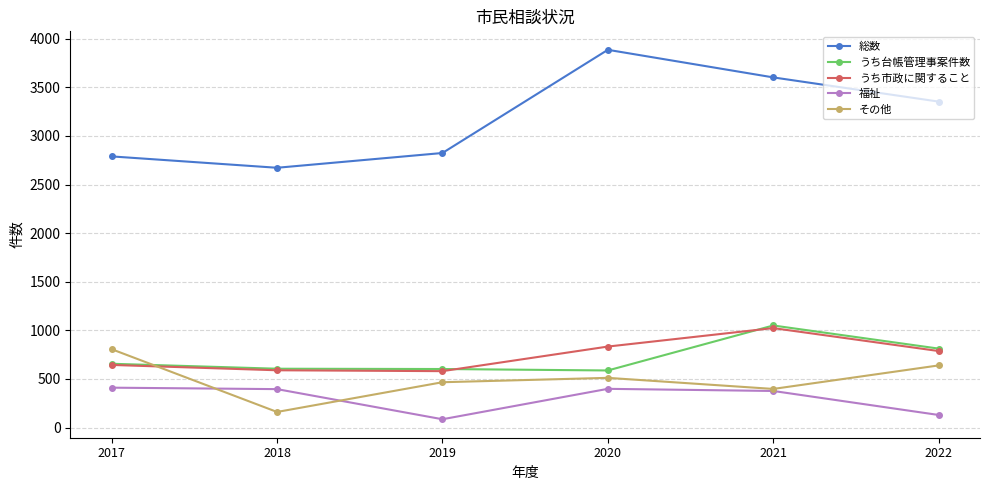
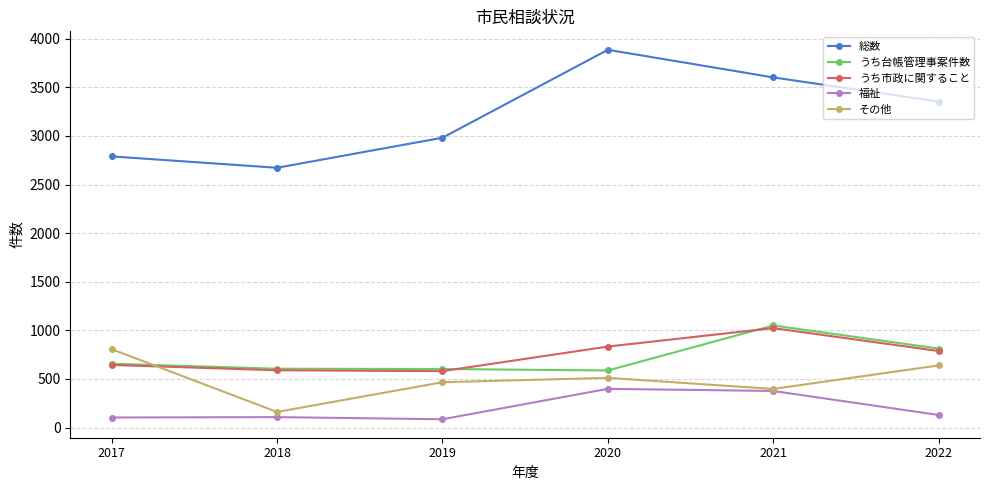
福祉, 2017: 400 -> 100
福祉, 2018: 400 -> 100
総数, 2019: 2800 -> 3000
